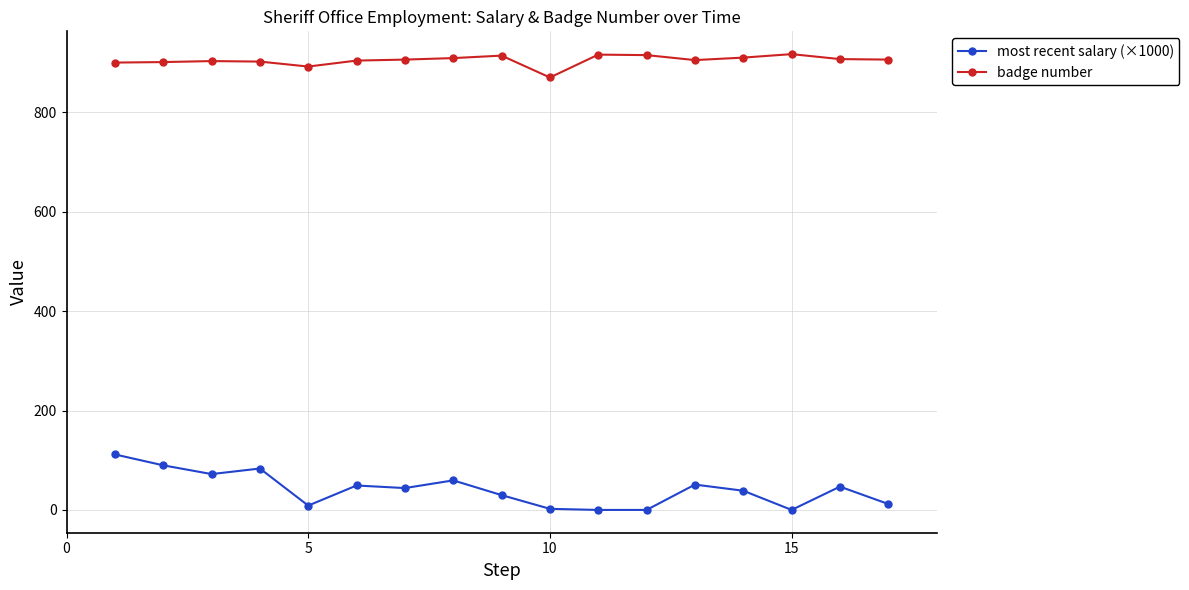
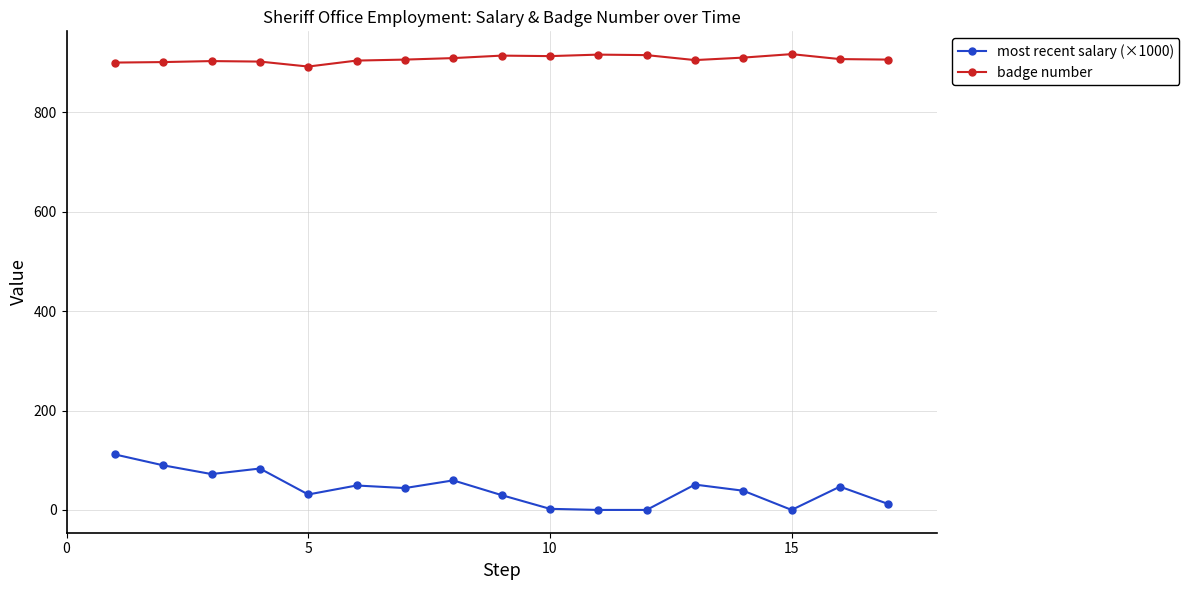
most recent salary (×1000), 5: 10 -> 30
badge number, 10: 870 -> 910
